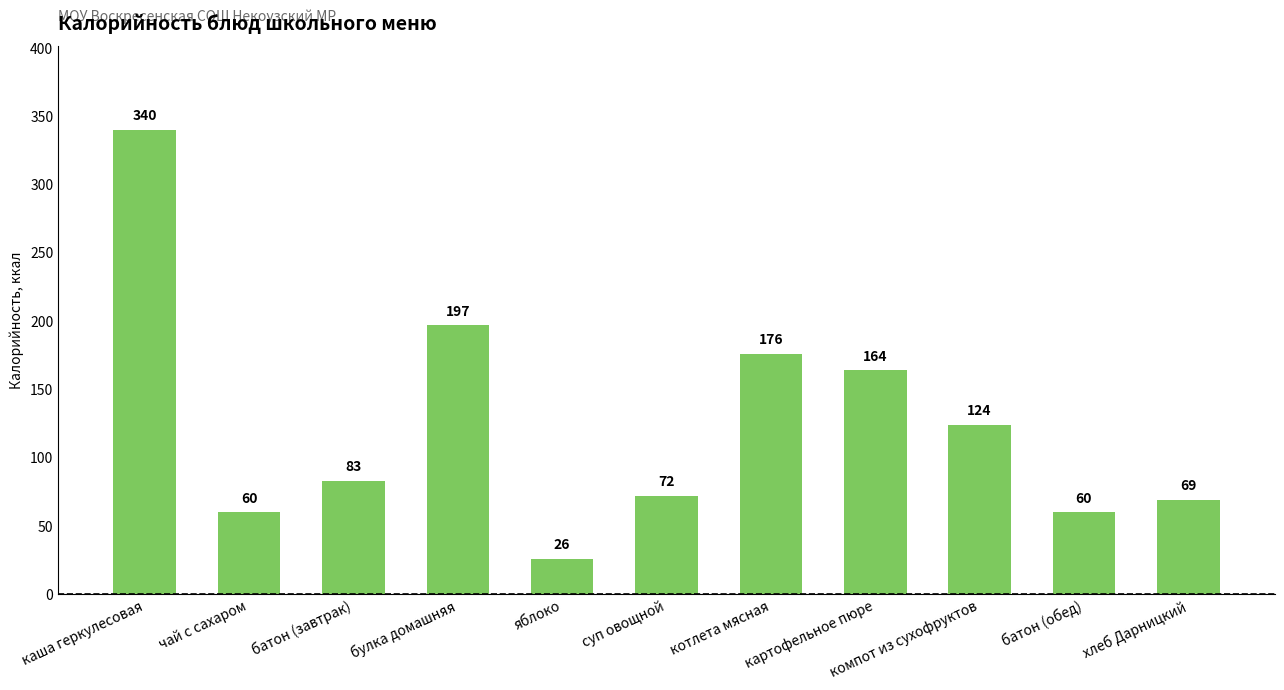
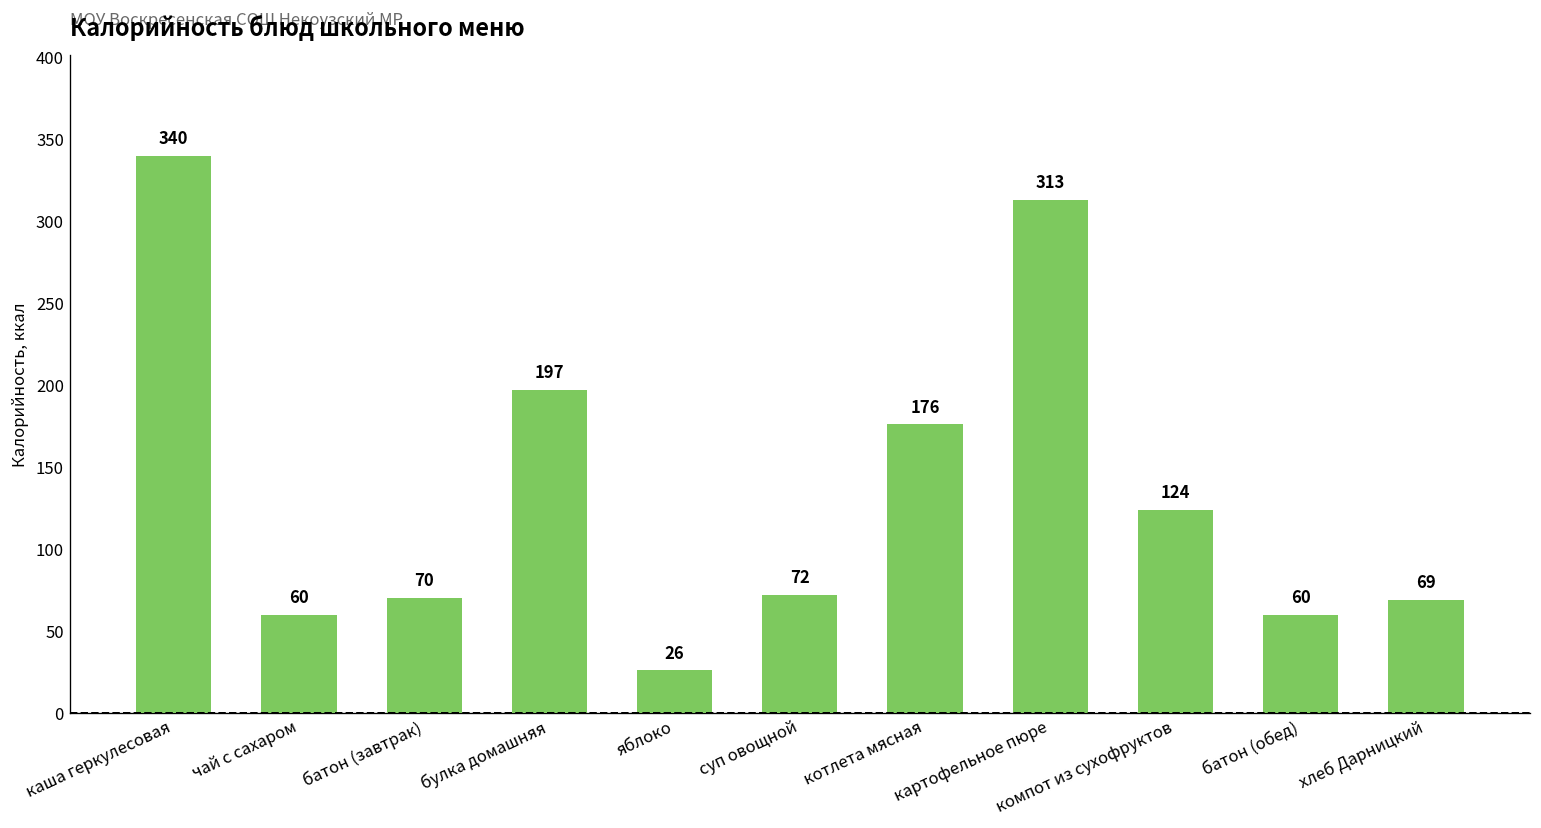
батон (завтрак): 83 -> 70
картофельное пюре: 164 -> 313
